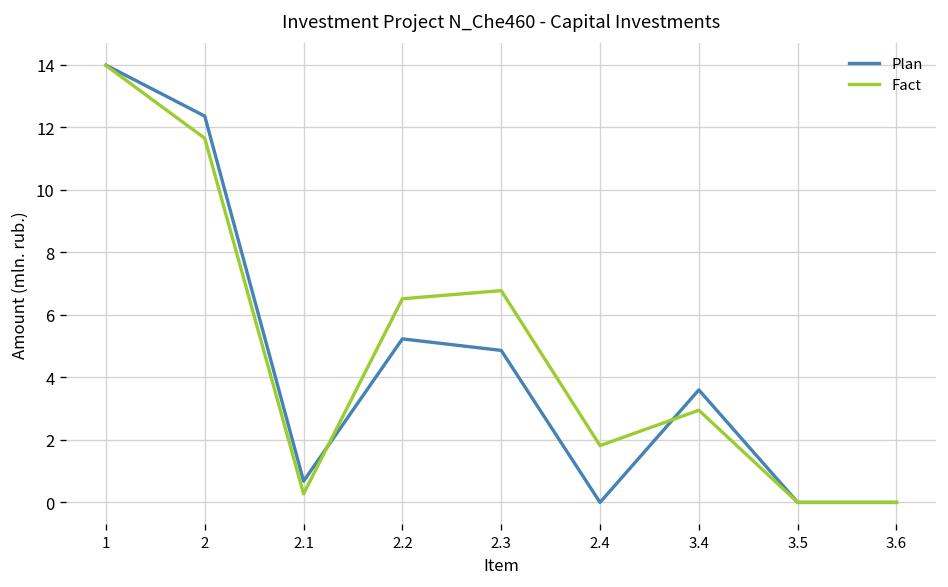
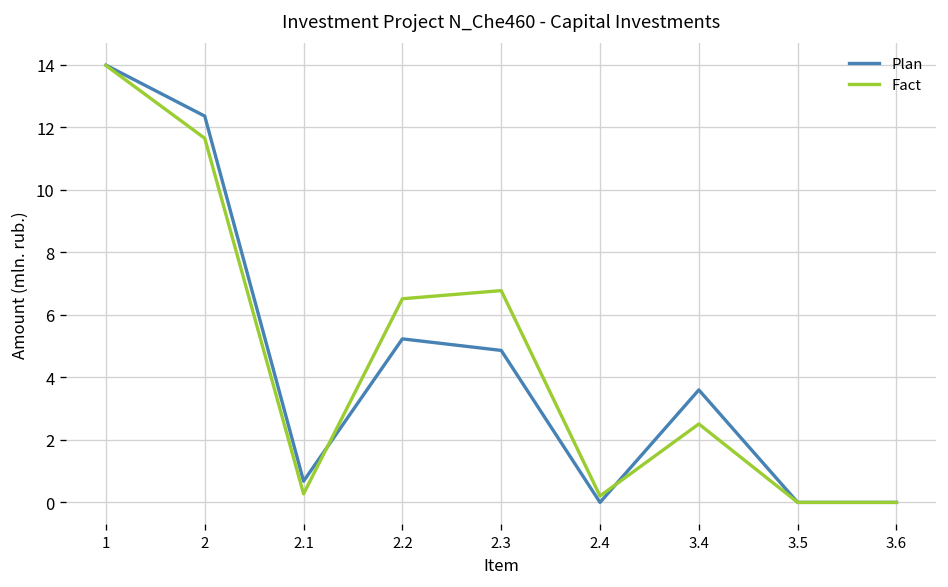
Fact, 2.4: 1.8 -> 0.2
Fact, 3.4: 3.0 -> 2.5
